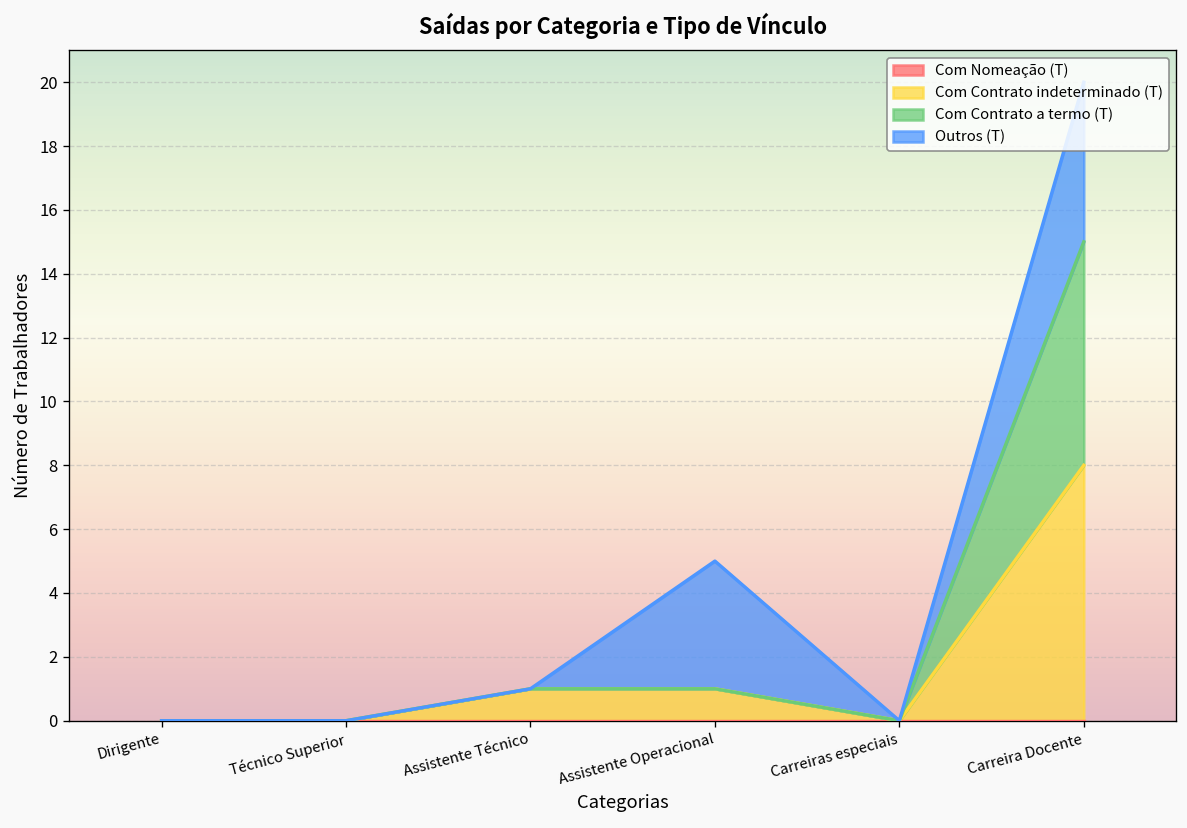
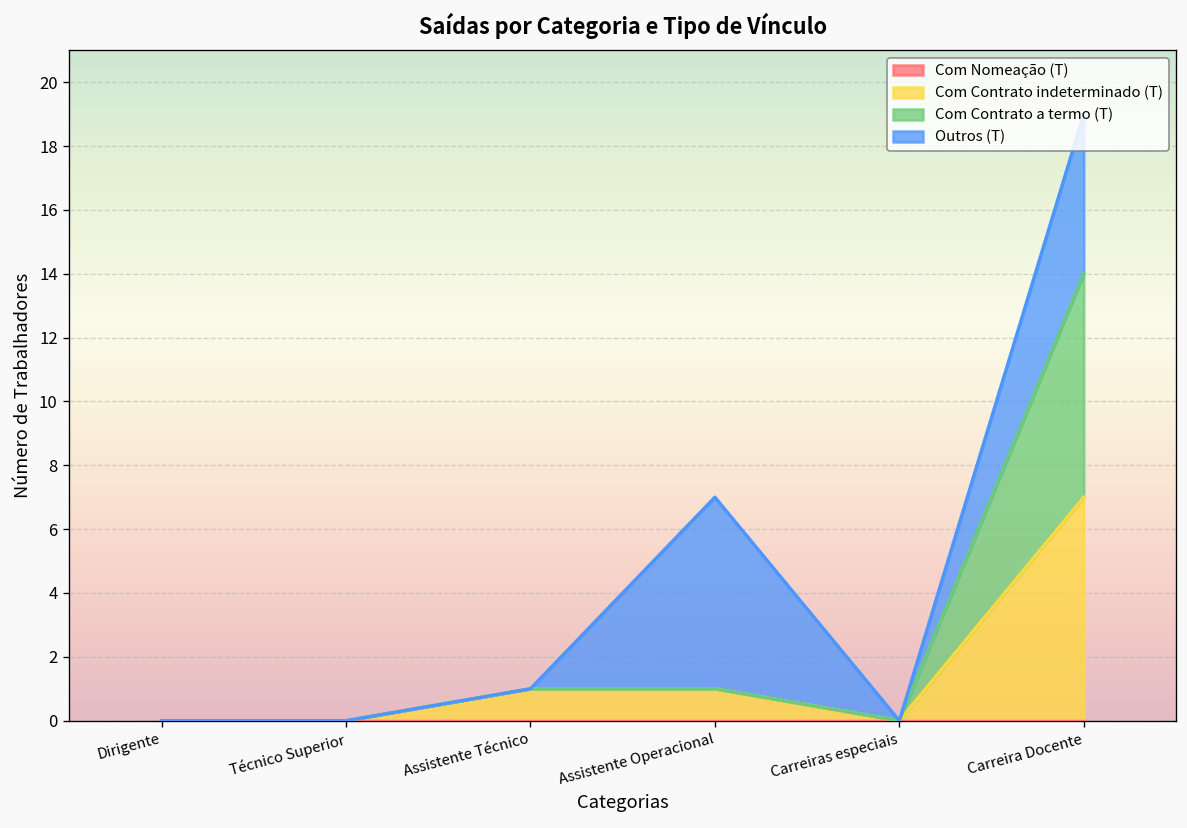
Outros (T), Assistente Operacional: 4 -> 6
Com Contrato indeterminado (T), Carreira Docente: 8 -> 7
